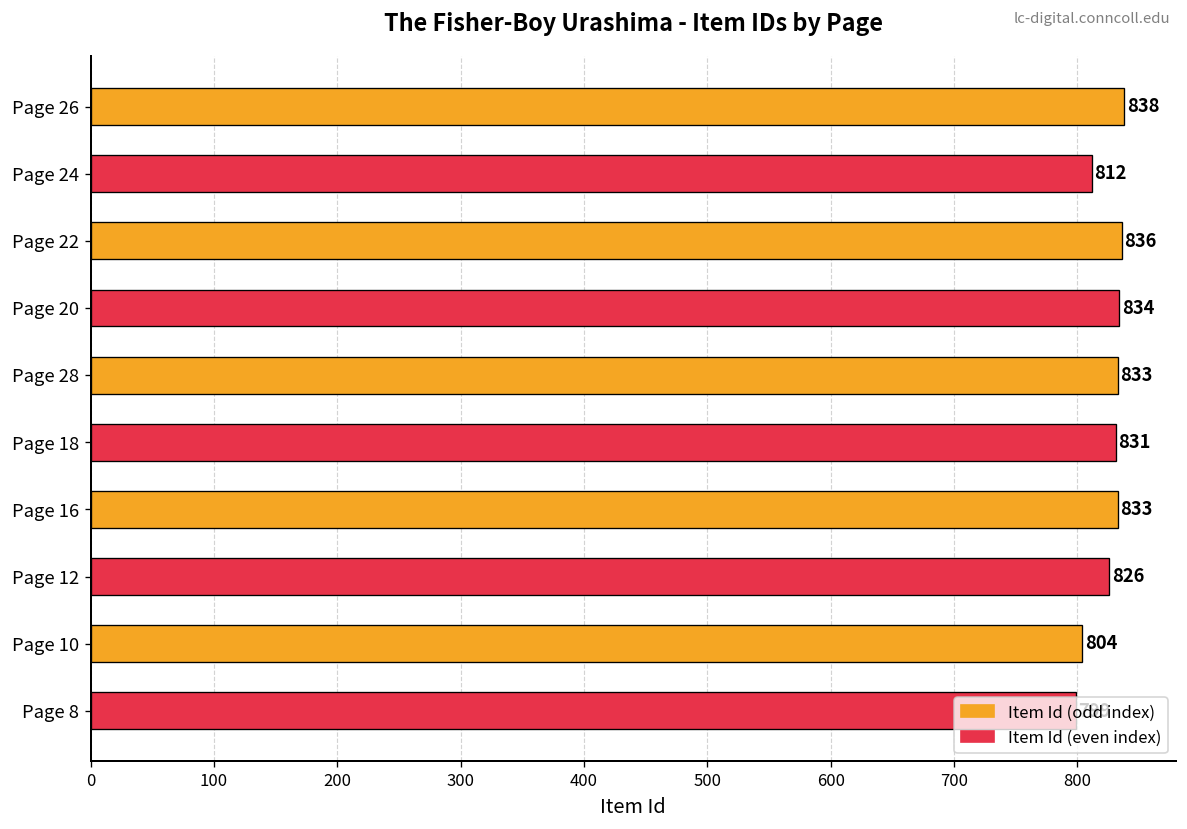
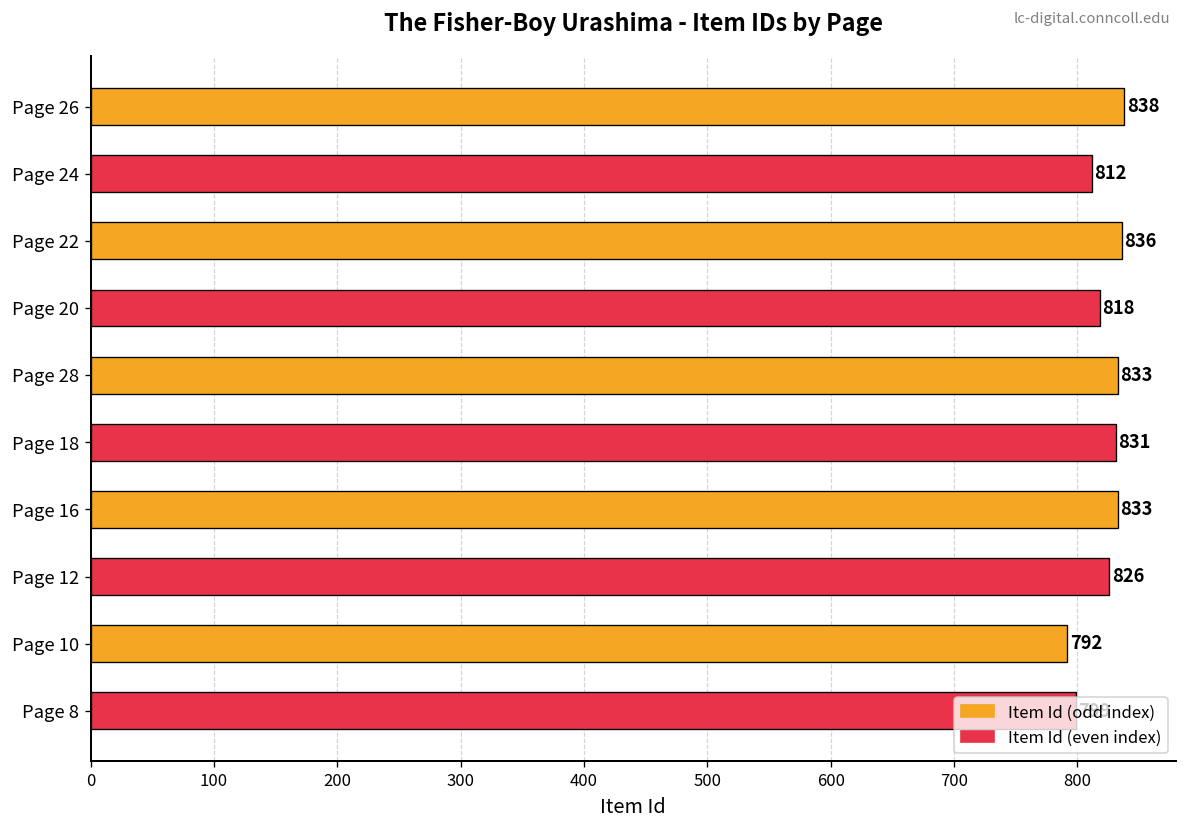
Page 20: 834 -> 818
Page 10: 804 -> 792
